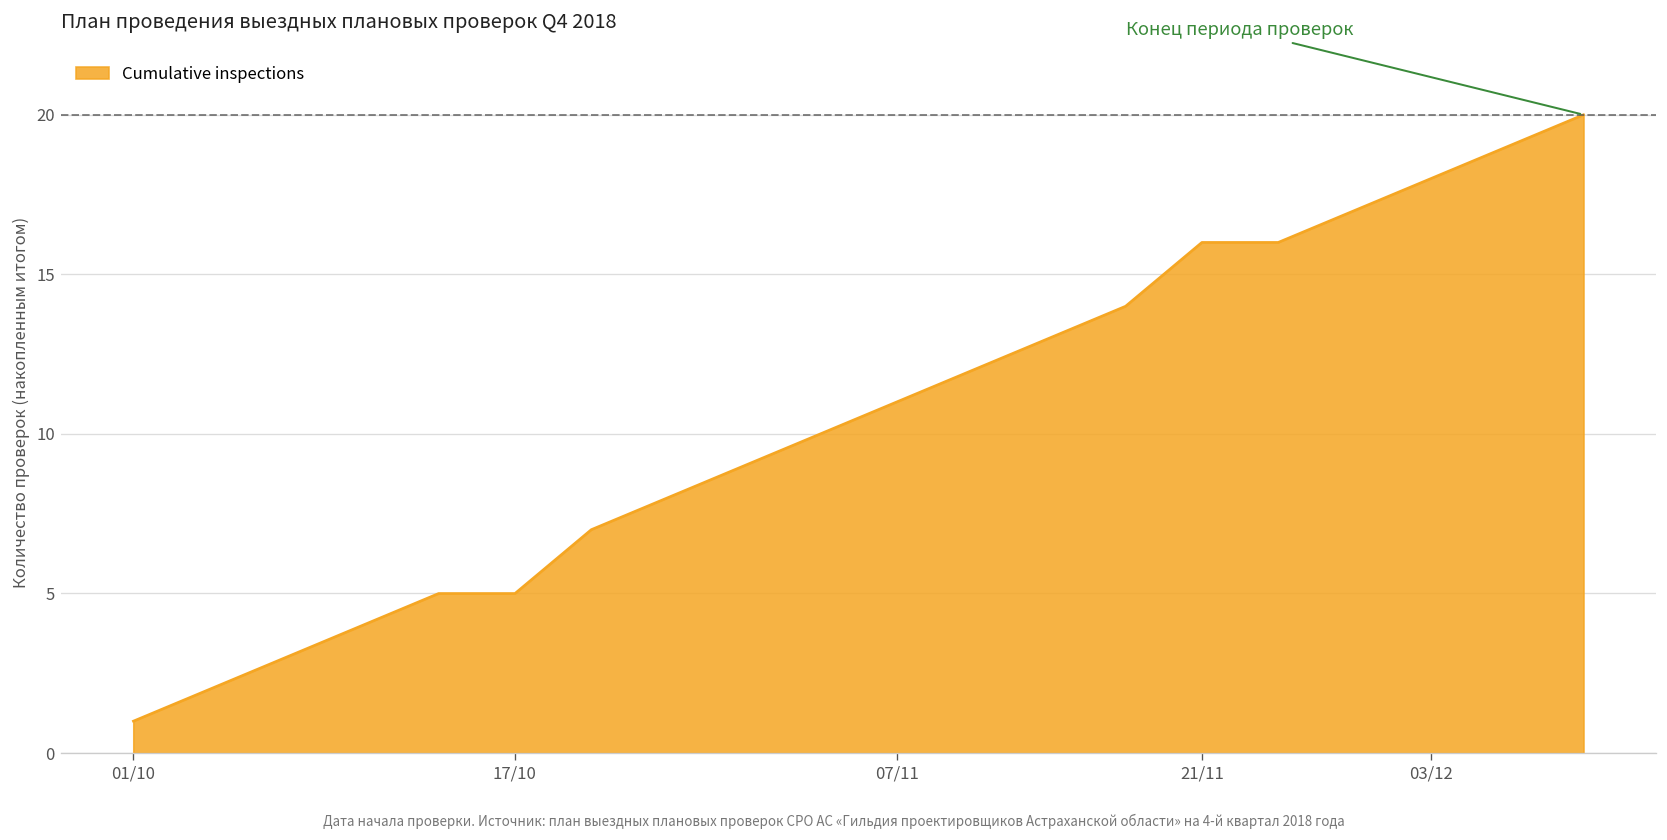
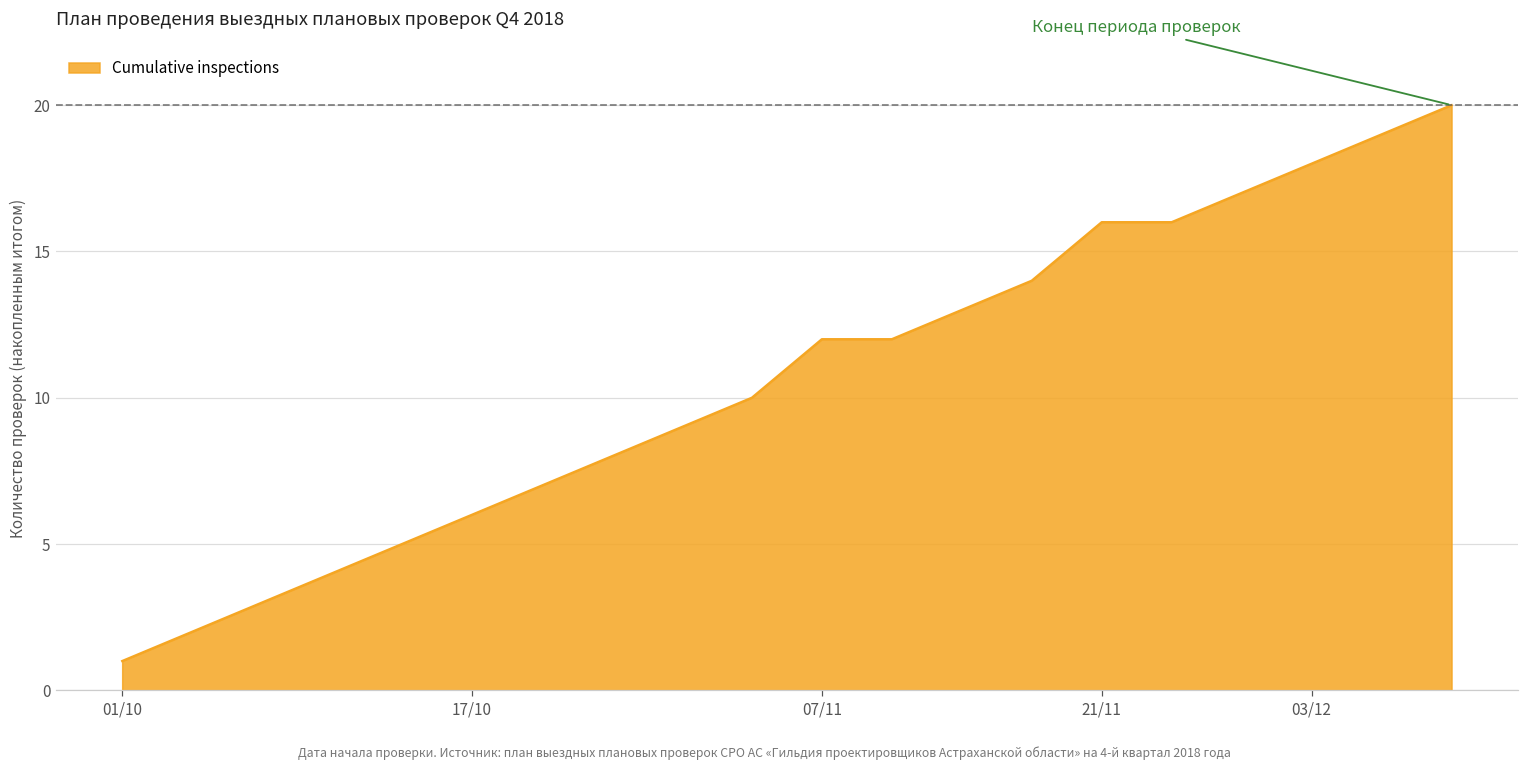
17/10: 5 -> 6
07/11: 11 -> 12
